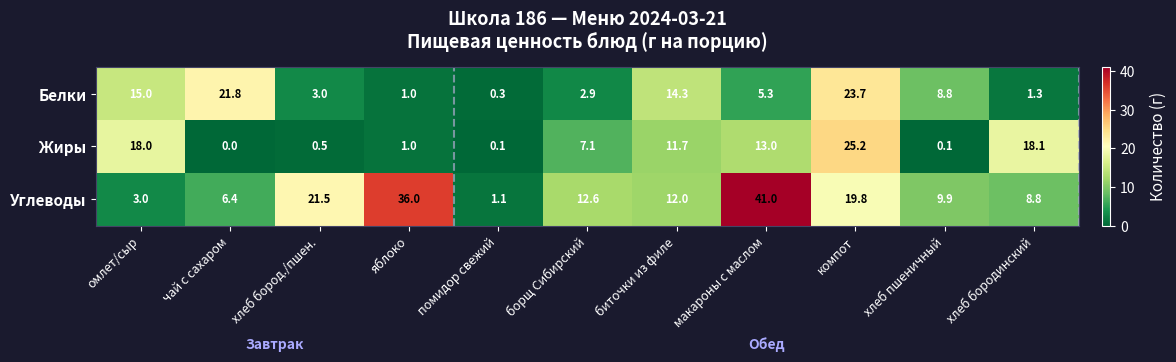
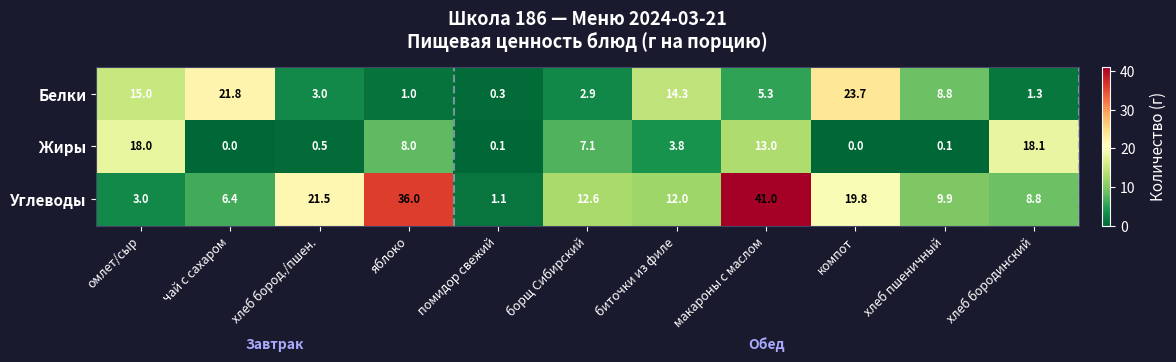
Жиры, яблоко: 1.0 -> 8.0
Жиры, биточки из филе: 11.7 -> 3.8
Жиры, компот: 25.2 -> 0.0
